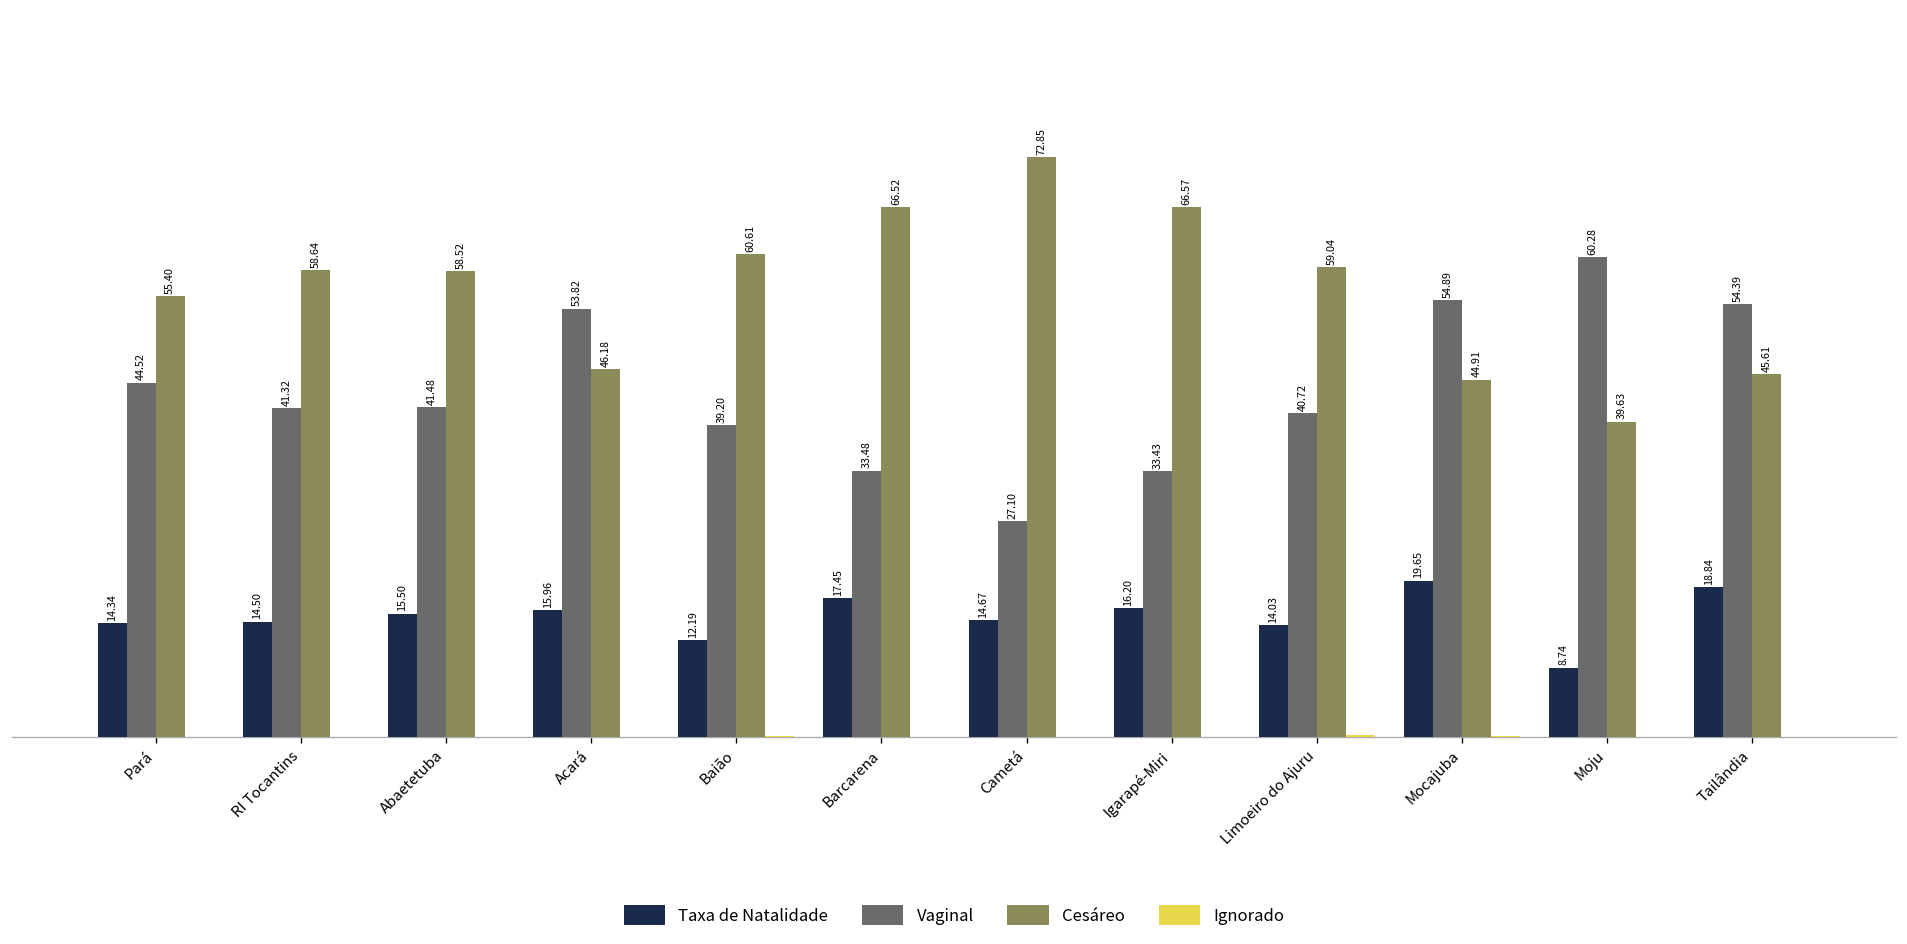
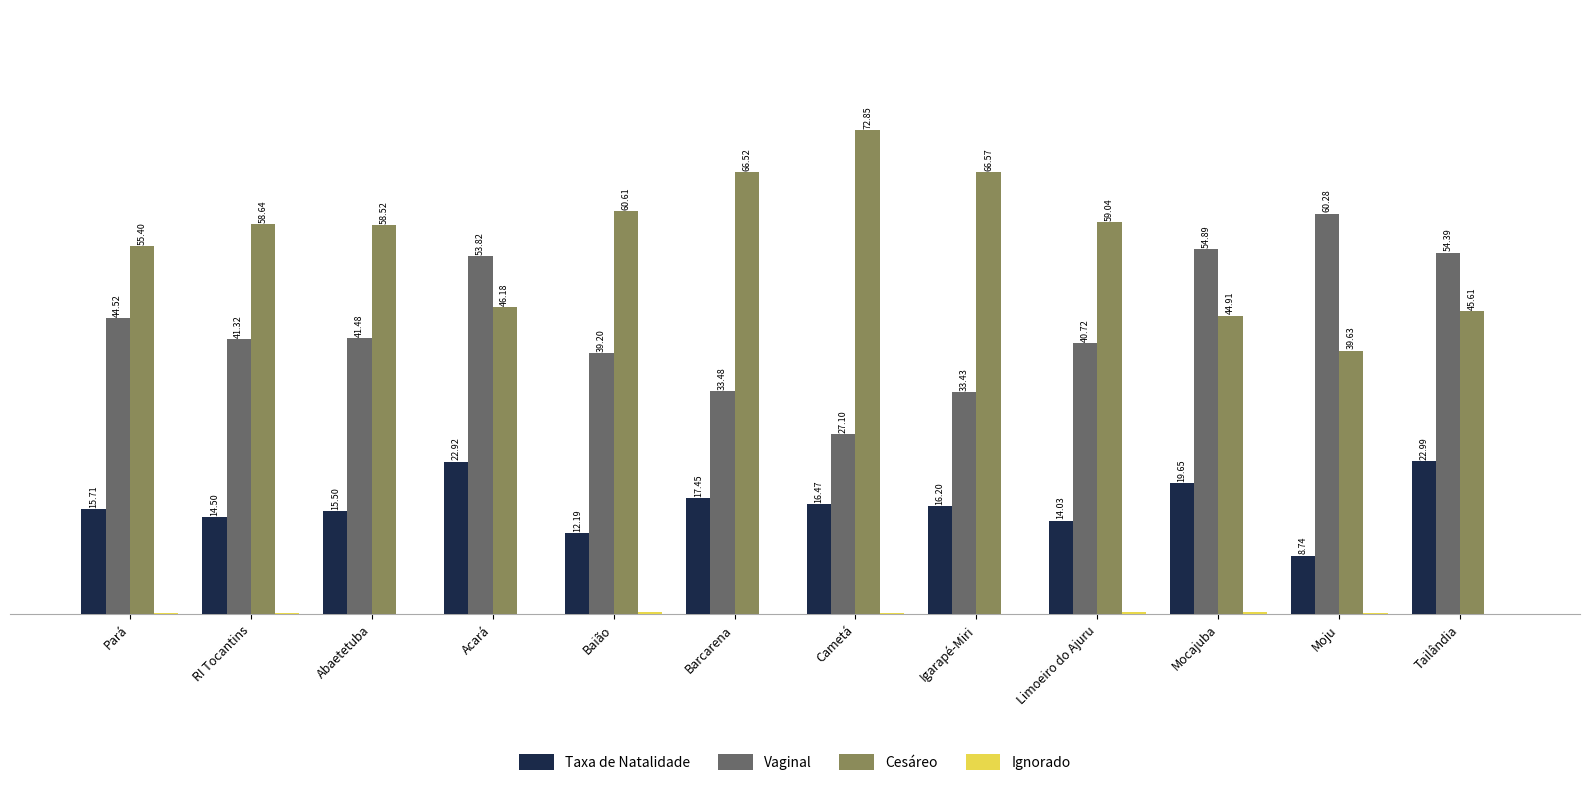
Taxa de Natalidade, Pará: 14.34 -> 15.71
Taxa de Natalidade, Acará: 15.96 -> 22.92
Taxa de Natalidade, Cametá: 14.67 -> 16.47
Taxa de Natalidade, Tailândia: 18.84 -> 22.99
